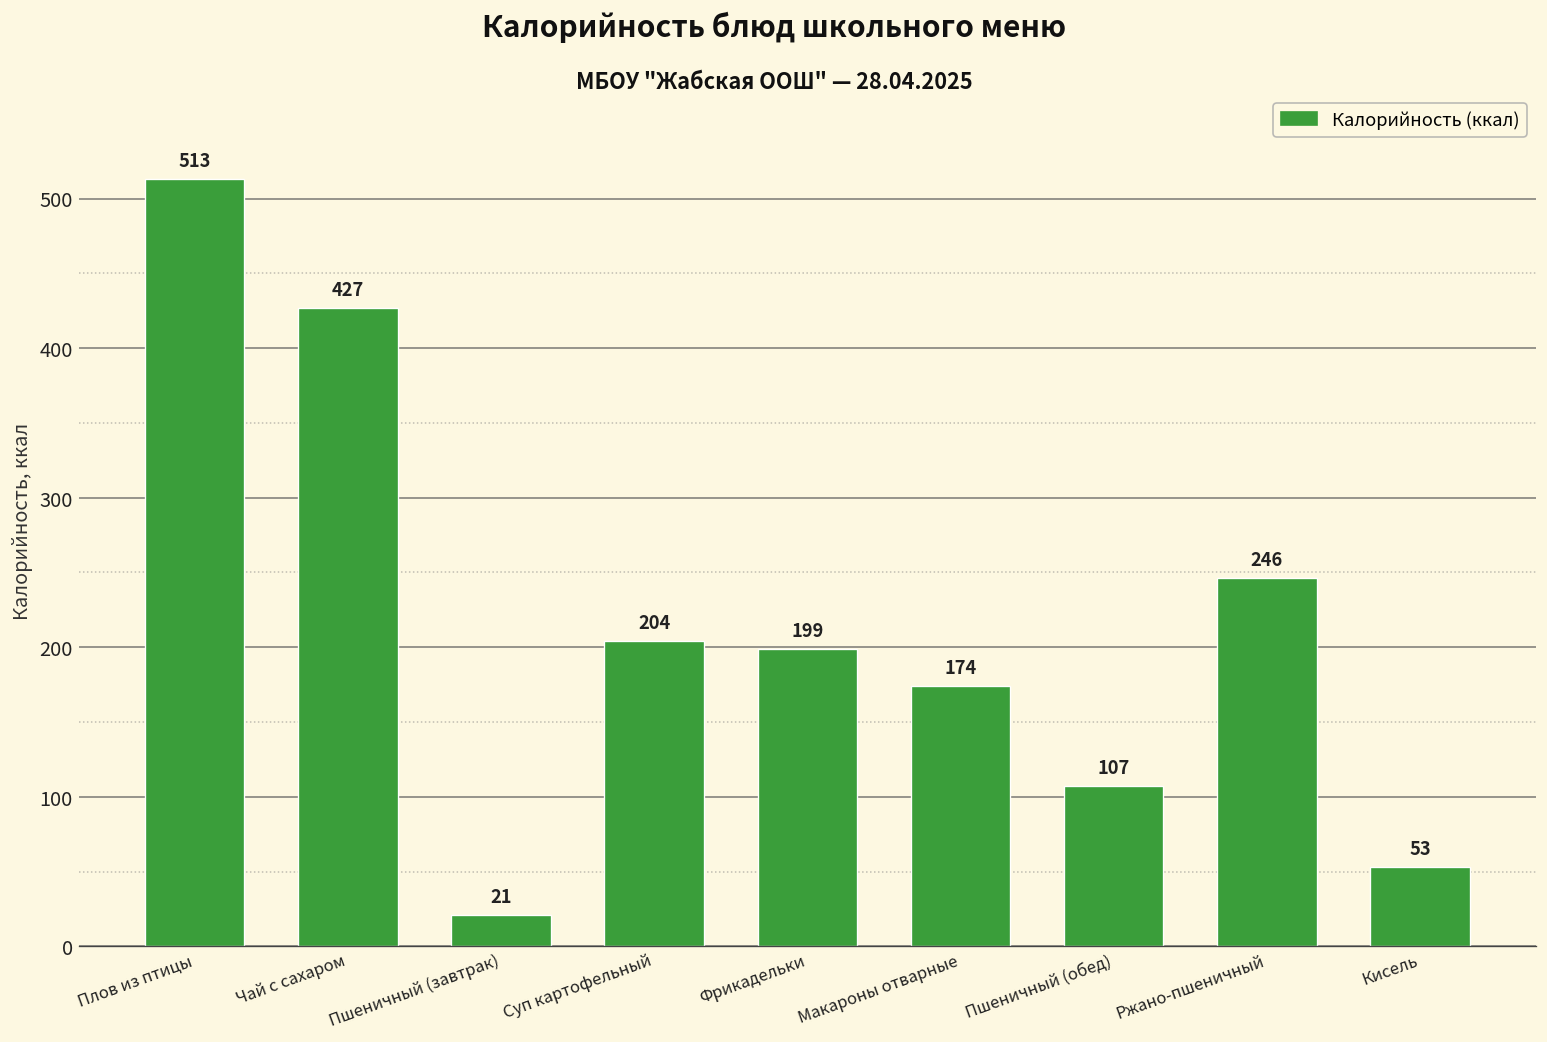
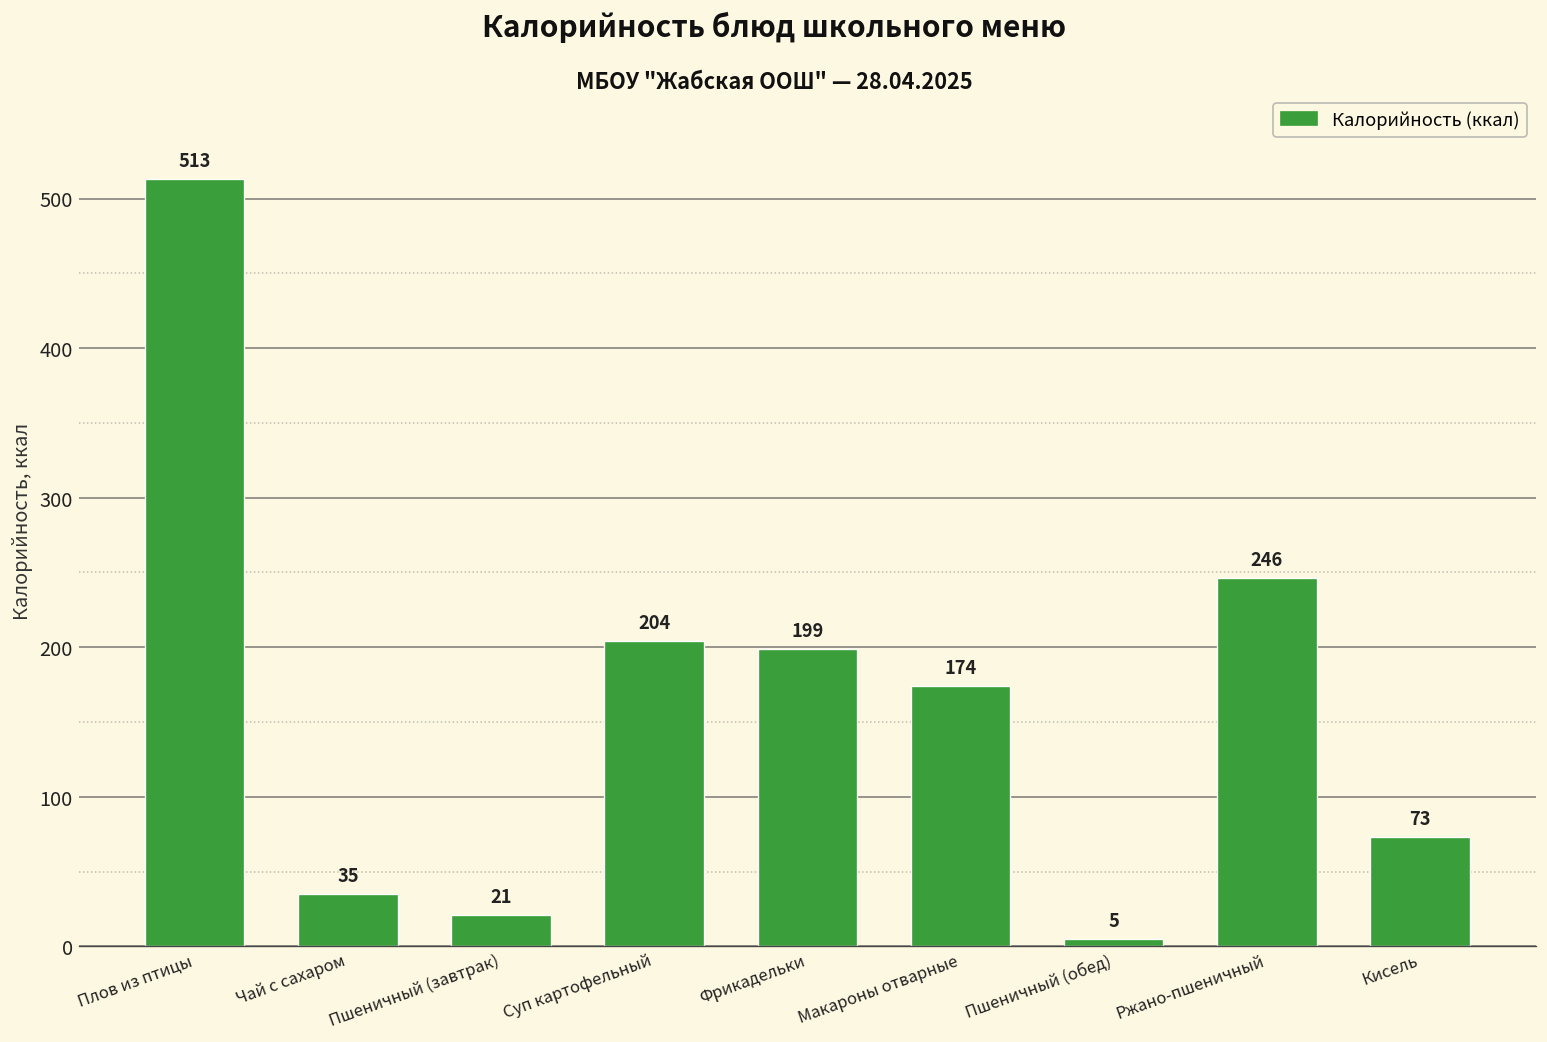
Чай с сахаром: 427 -> 35
Пшеничный (обед): 107 -> 5
Кисель: 53 -> 73
